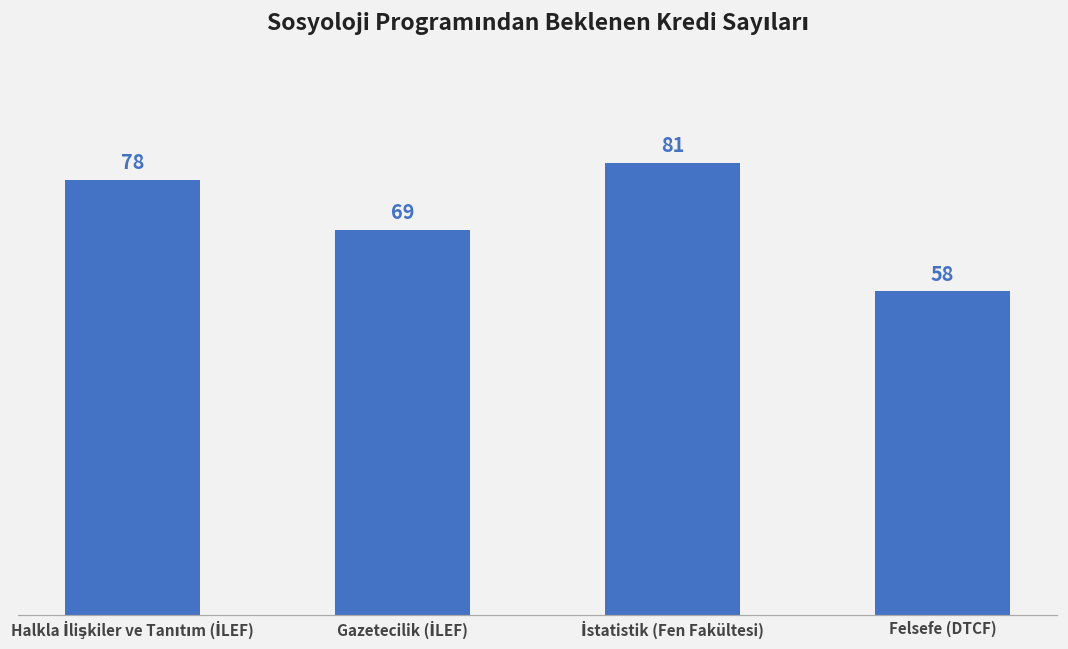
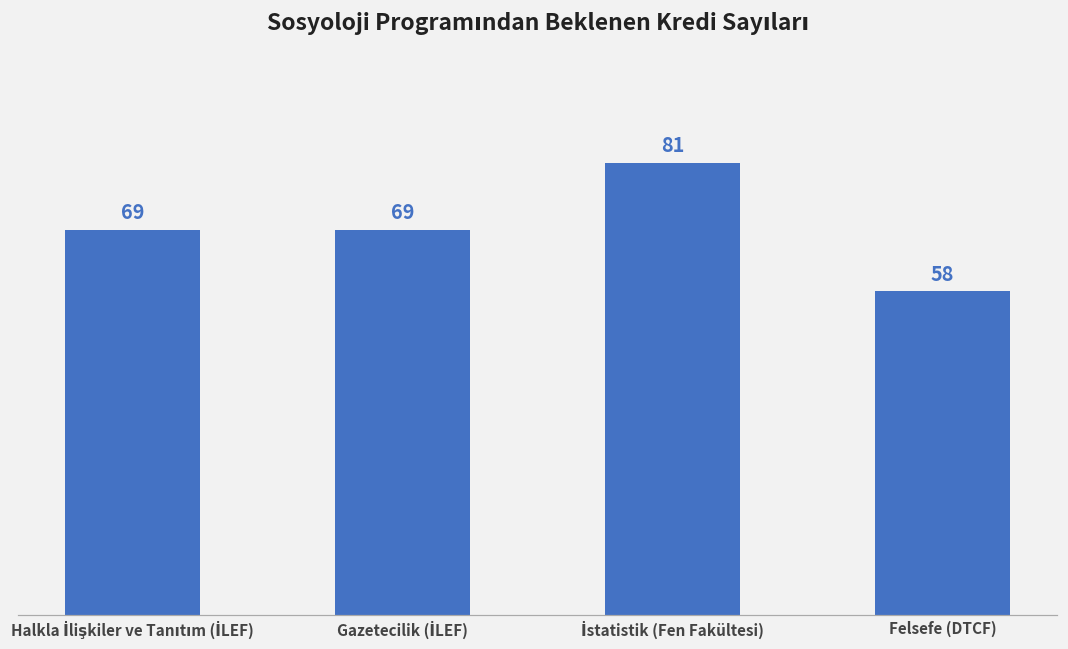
Halkla İlişkiler ve Tanıtım (İLEF): 78 -> 69
